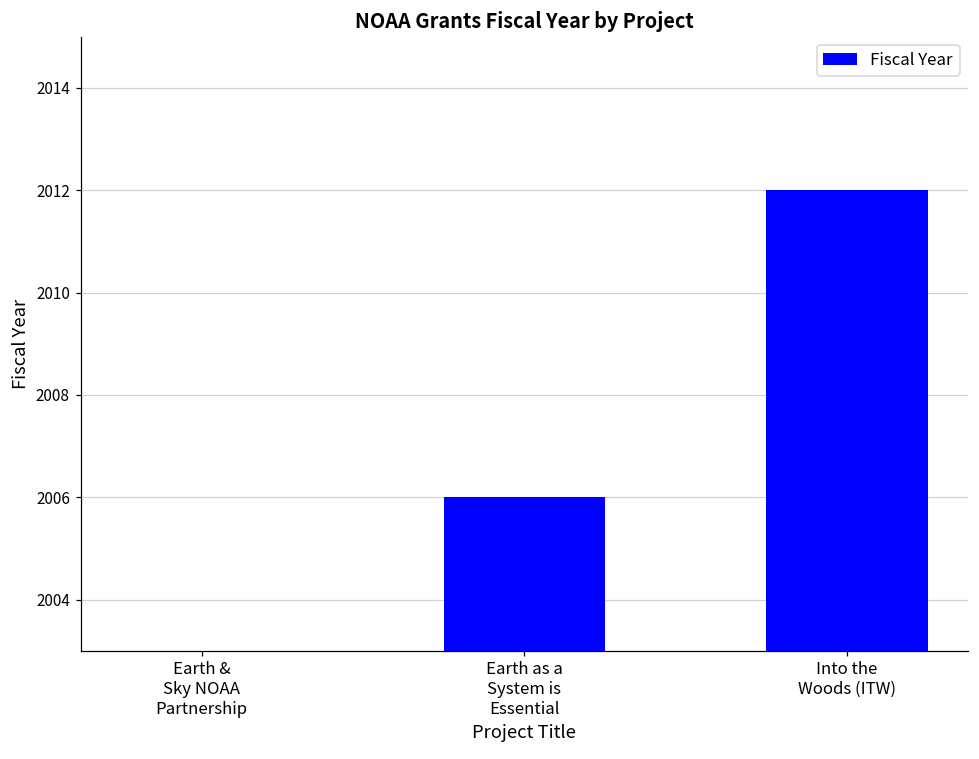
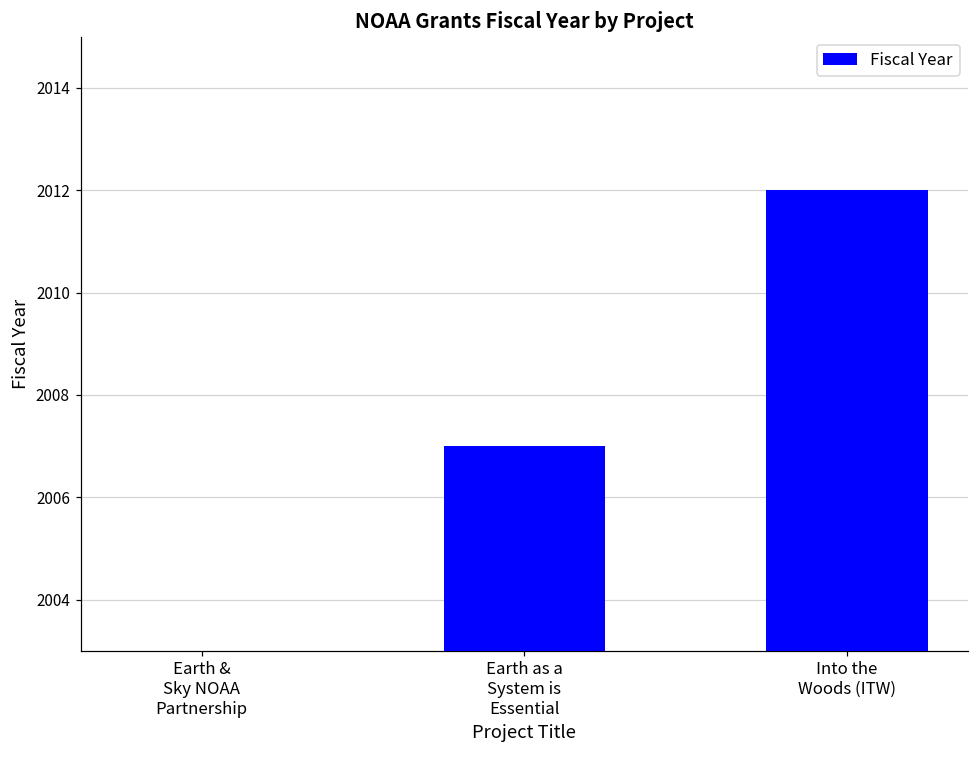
Earth as a System is Essential: 2006 -> 2007
